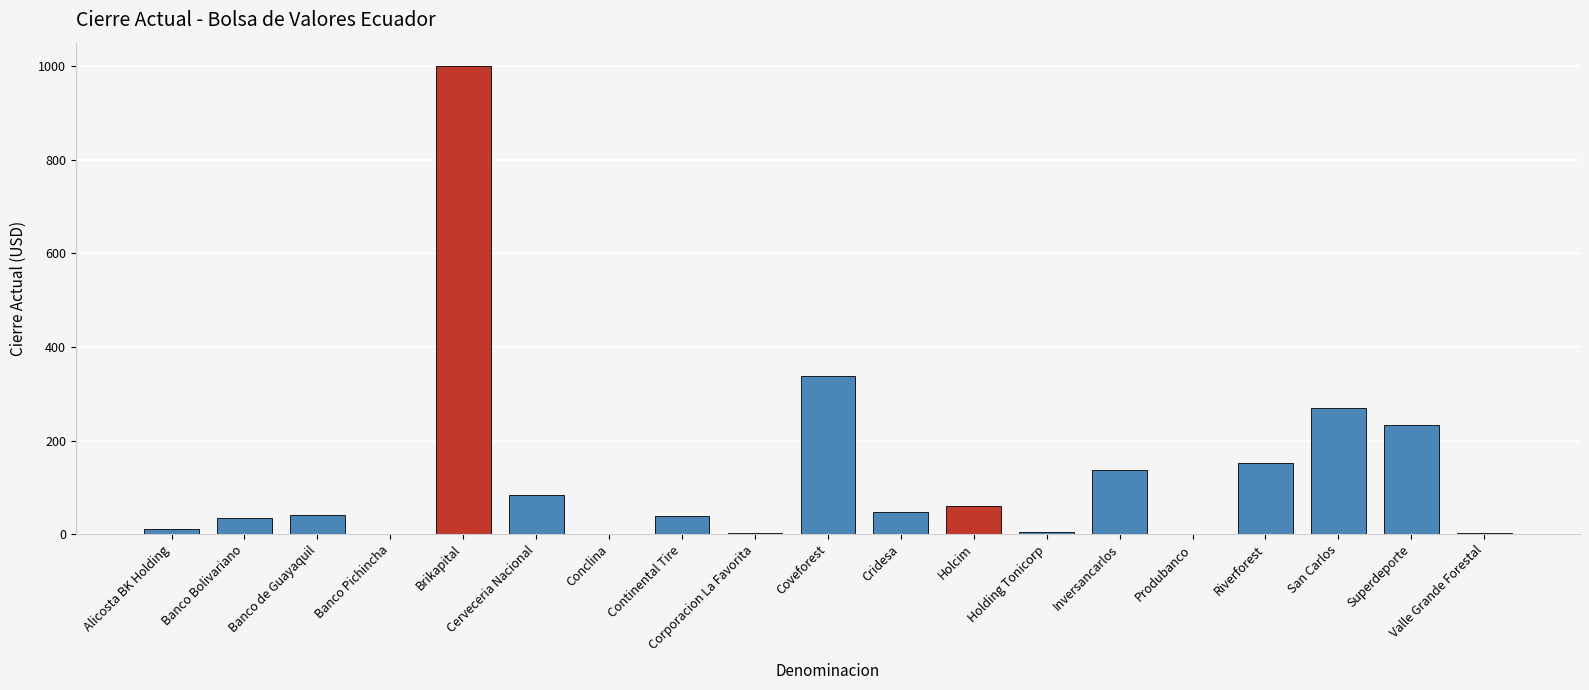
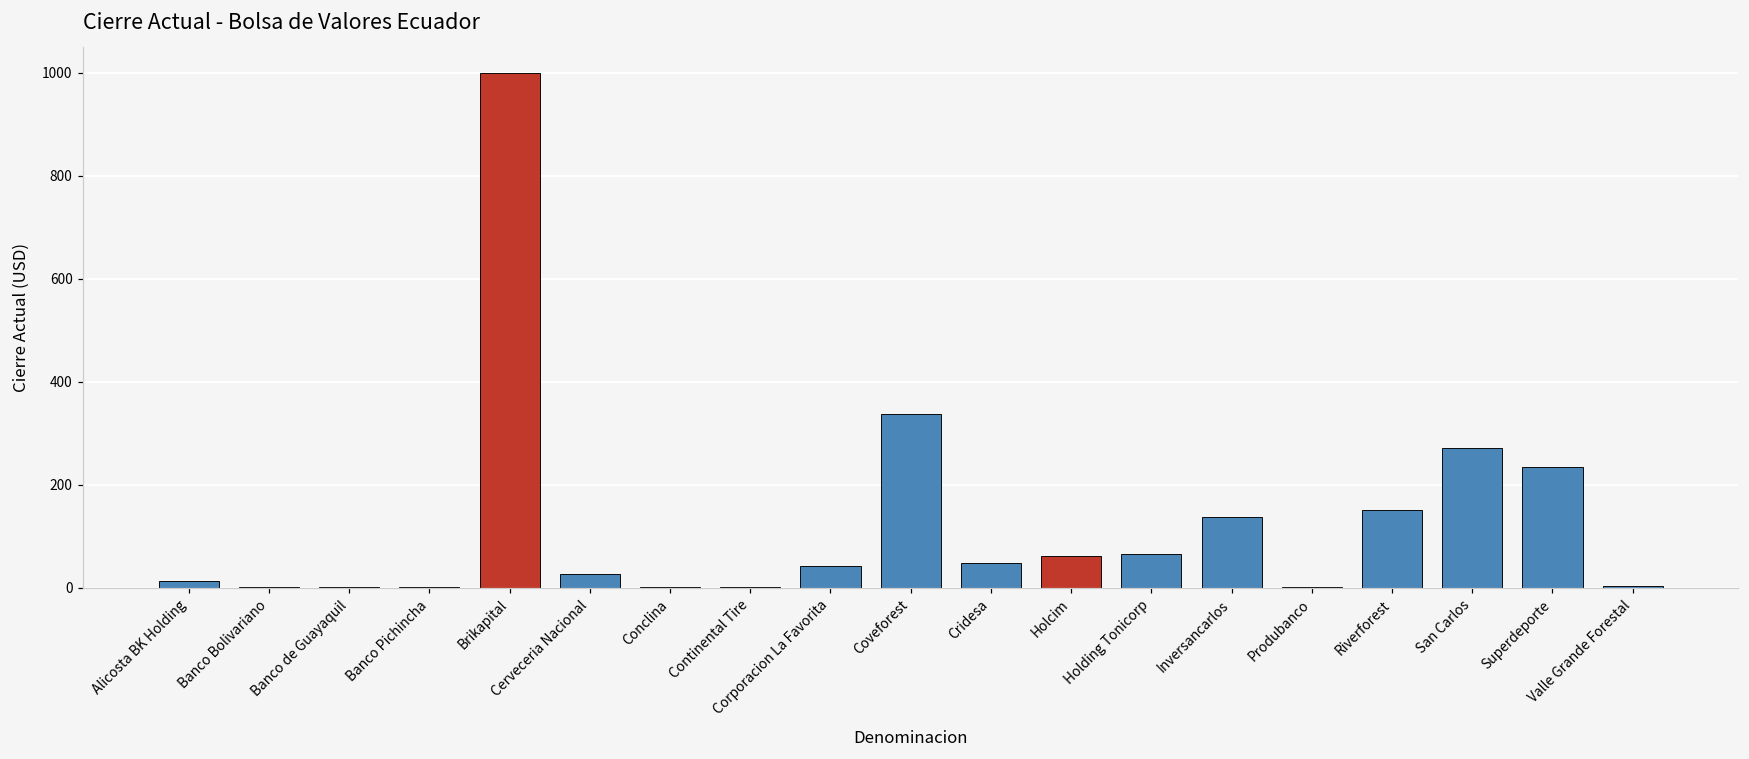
Banco Bolivariano: 30 -> 0
Banco de Guayaquil: 40 -> 0
Cerveceria Nacional: 80 -> 30
Continental Tire: 40 -> 0
Corporacion La Favorita: 0 -> 40
Holding Tonicorp: 0 -> 60
